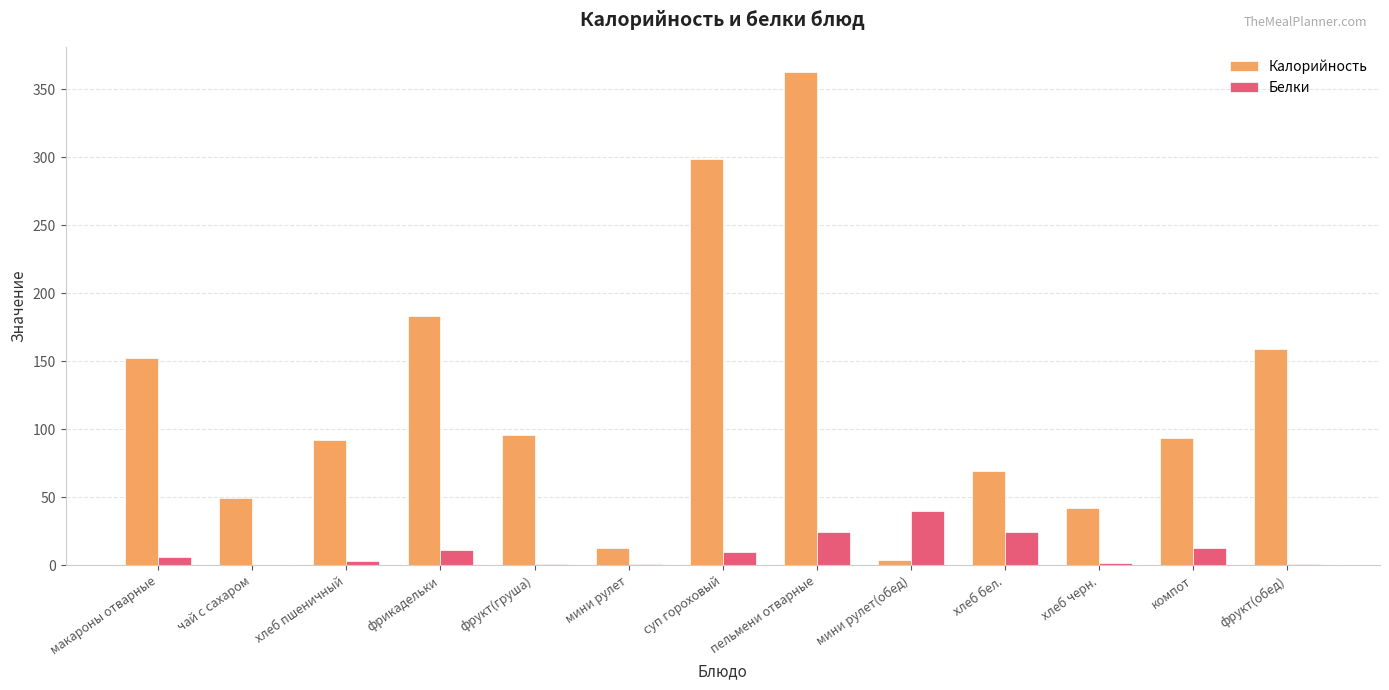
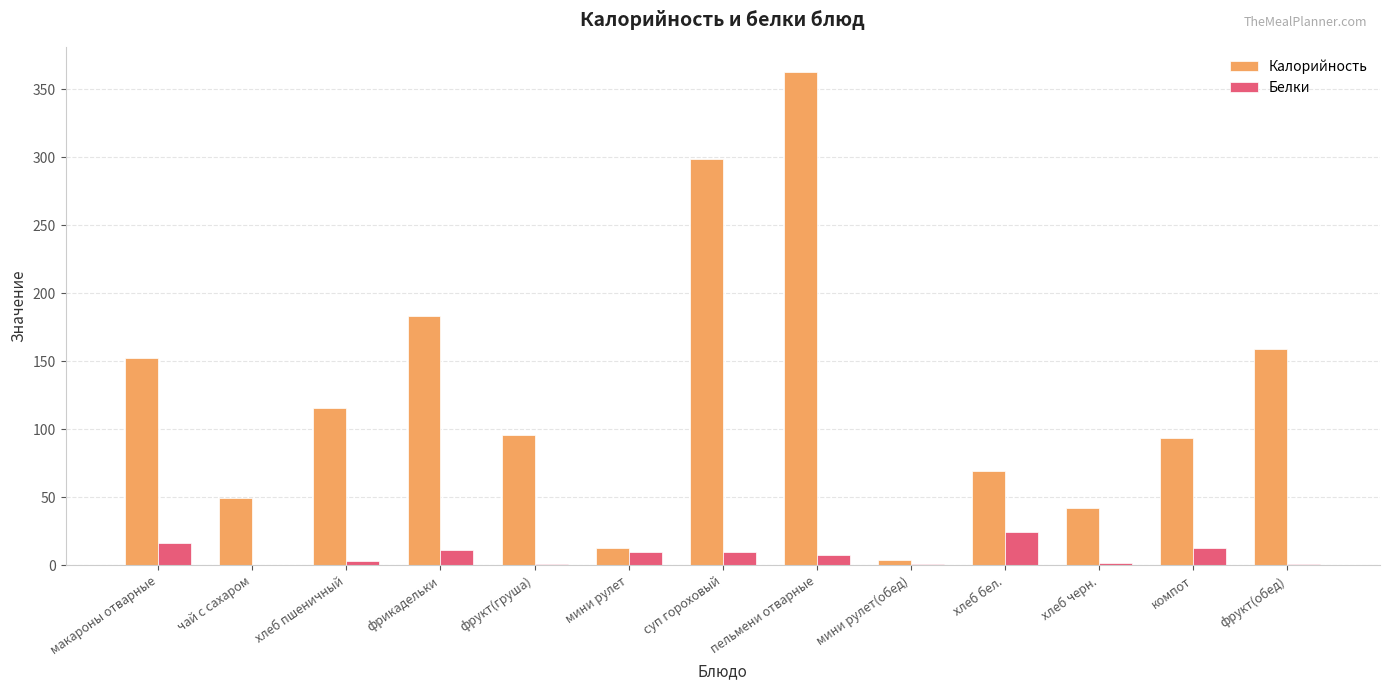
Белки, макароны отварные: 6 -> 17
Калорийность, хлеб пшеничный: 92 -> 116
Белки, мини рулет: 1 -> 10
Белки, пельмени отварные: 24 -> 8
Белки, мини рулет(обед): 40 -> 1
